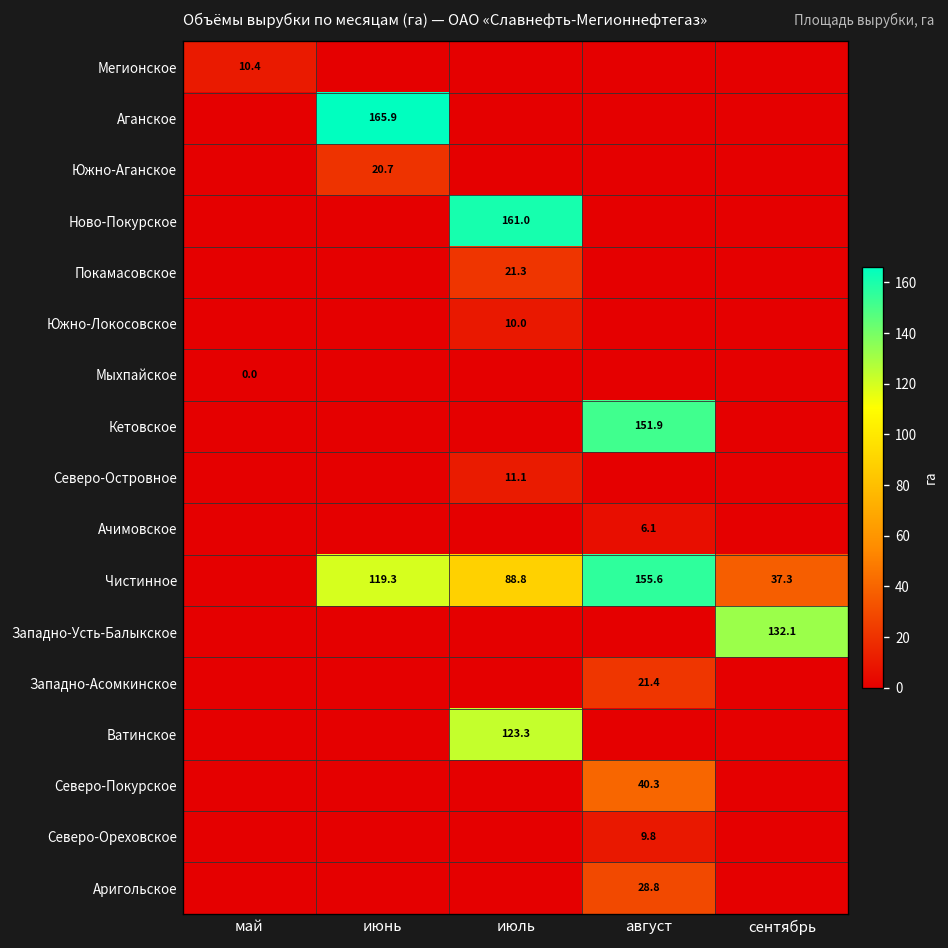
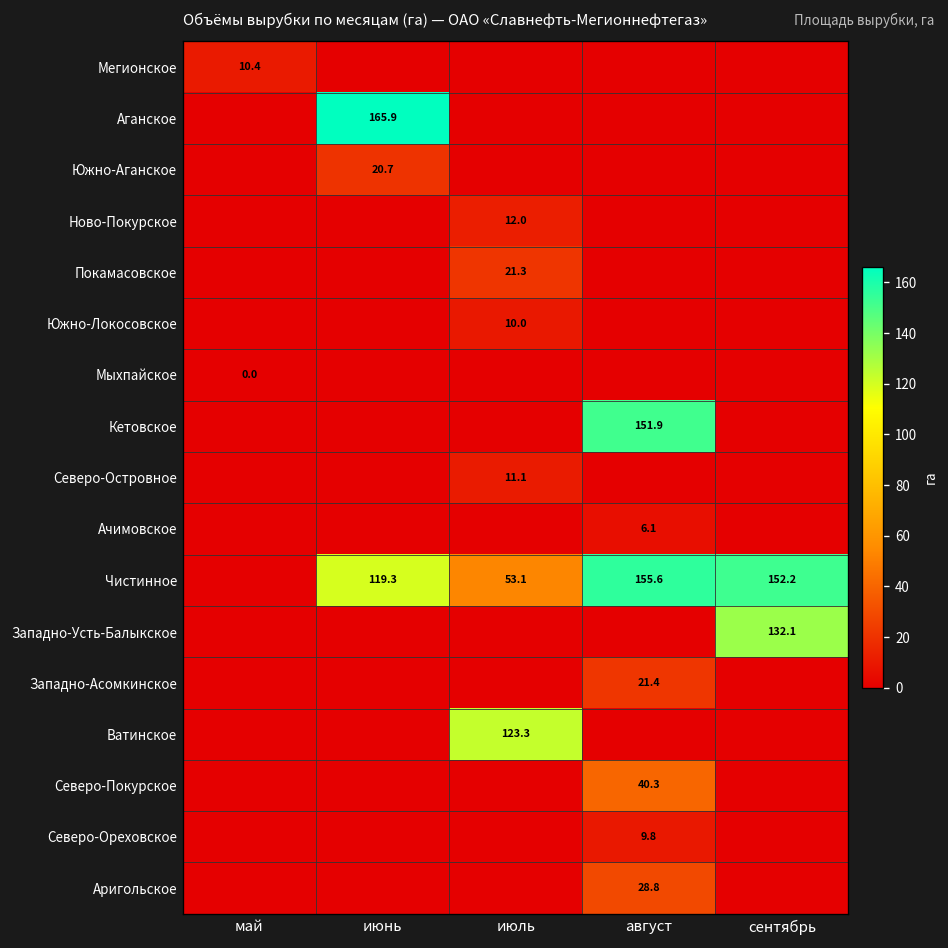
Ново-Покурское, июль: 161.0 -> 12.0
Чистинное, июль: 88.8 -> 53.1
Чистинное, сентябрь: 37.3 -> 152.2
